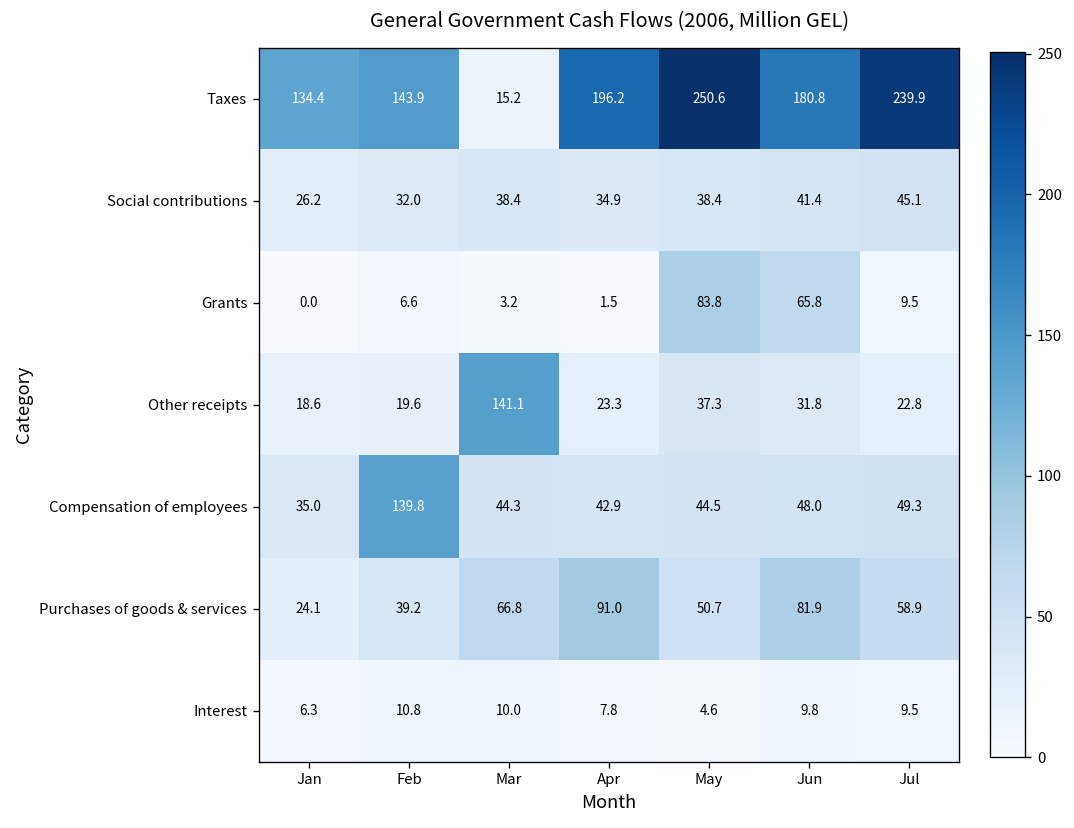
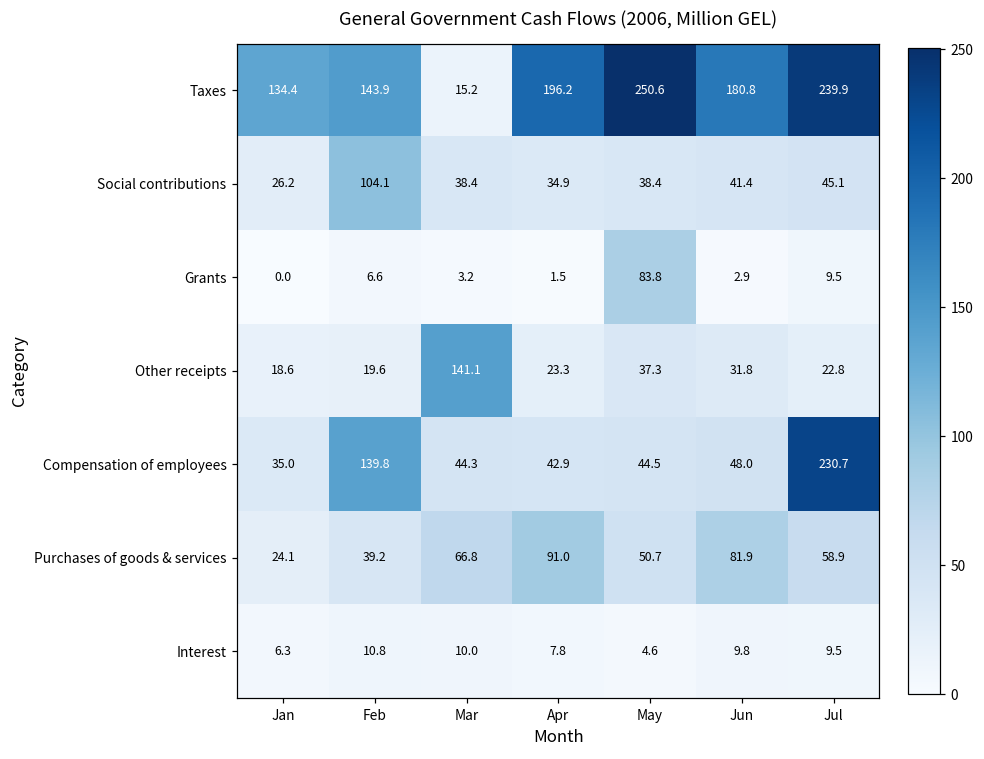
Social contributions, Feb: 32.0 -> 104.1
Grants, Jun: 65.8 -> 2.9
Compensation of employees, Jul: 49.3 -> 230.7
